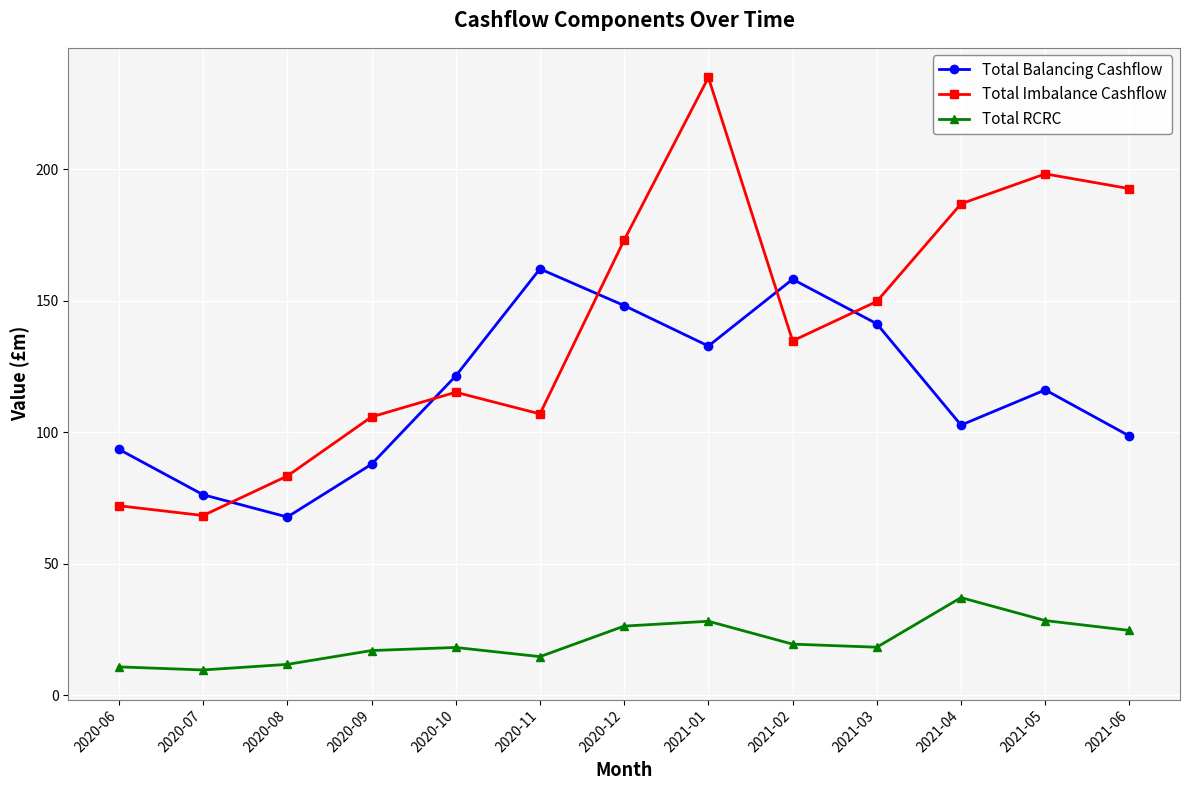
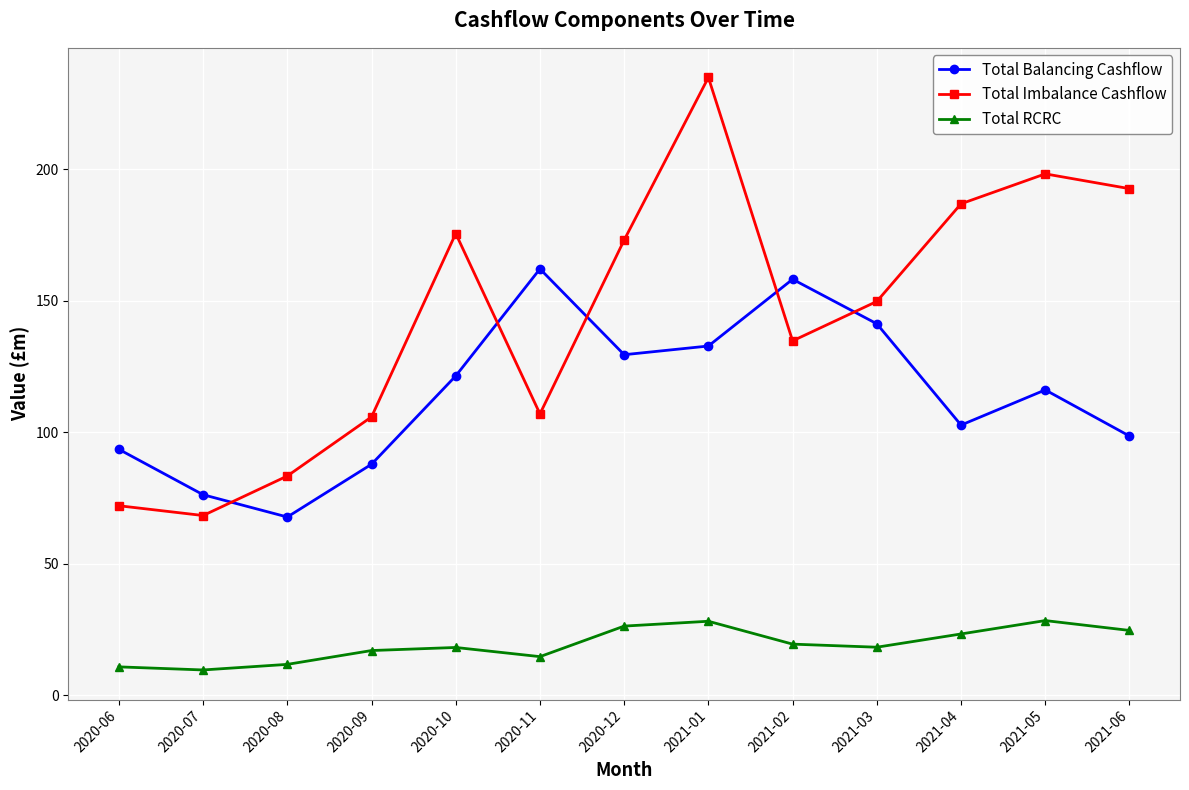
Total Imbalance Cashflow, 2020-10: 115 -> 176
Total Balancing Cashflow, 2020-12: 148 -> 130
Total RCRC, 2021-04: 37 -> 23
